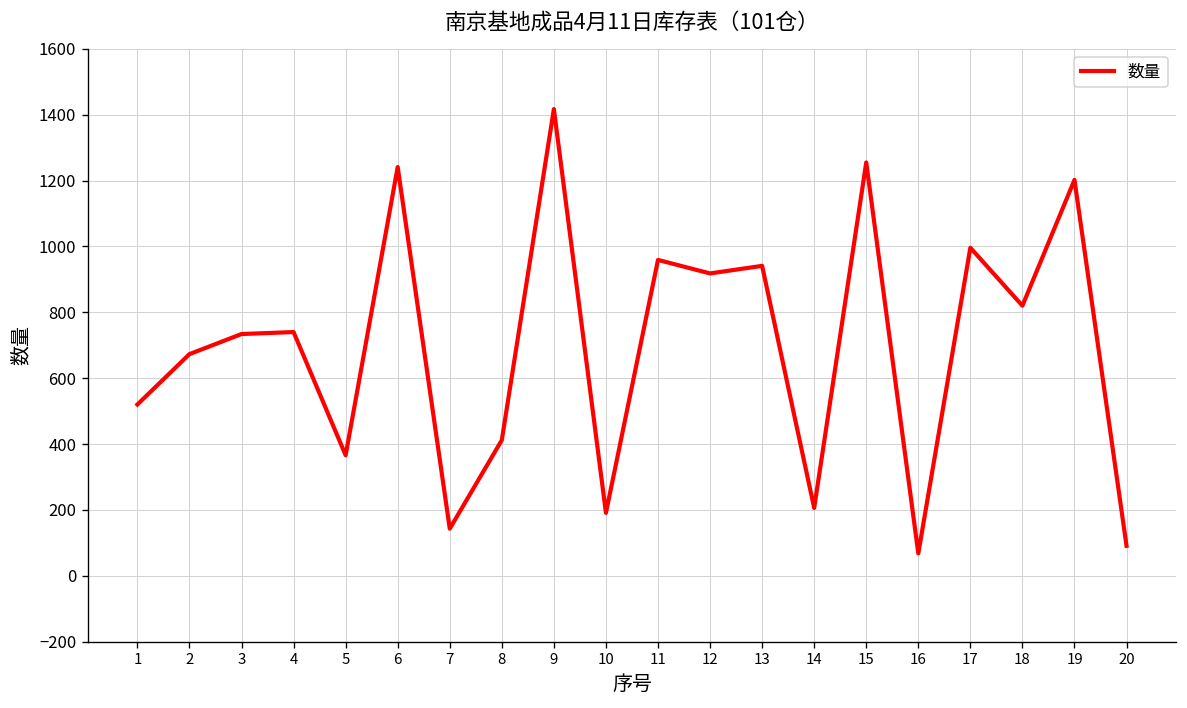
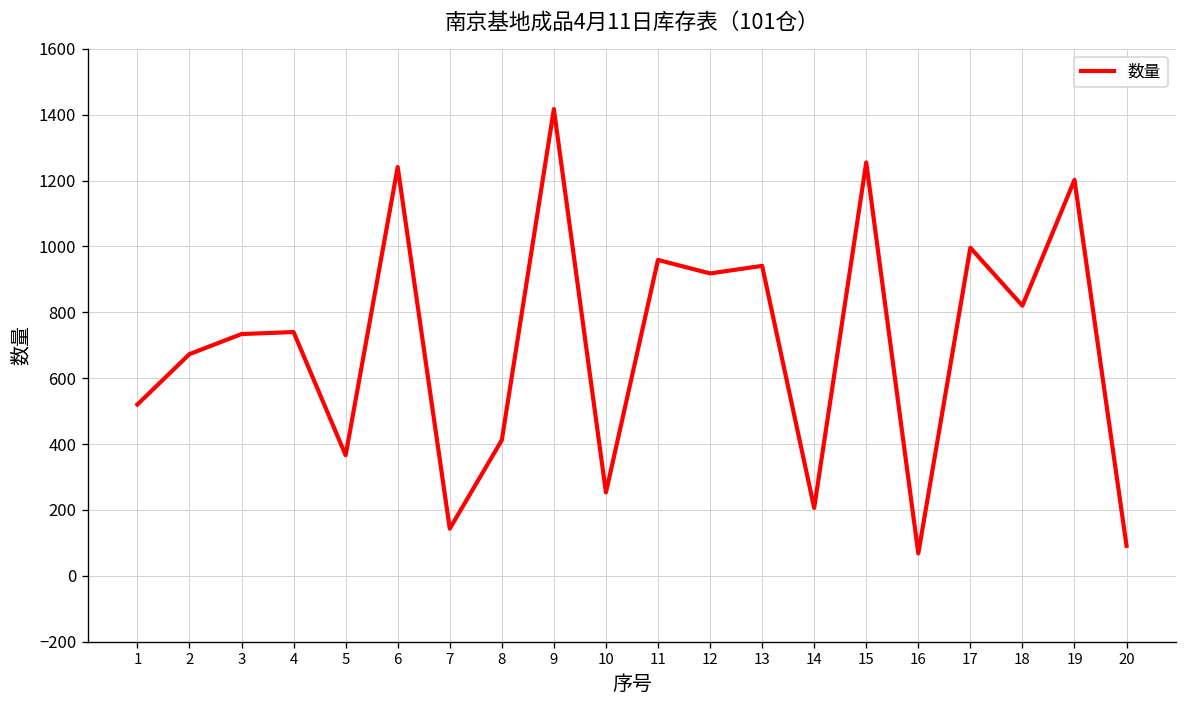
10: 190 -> 250
